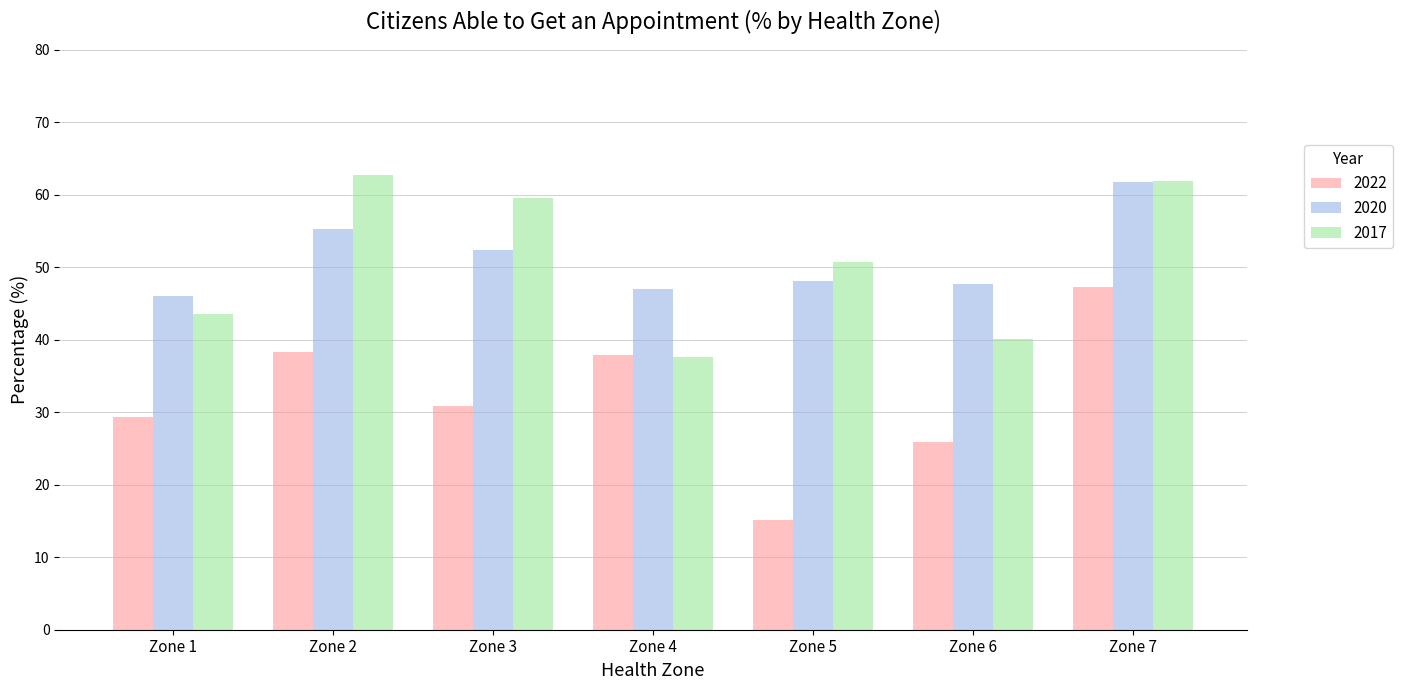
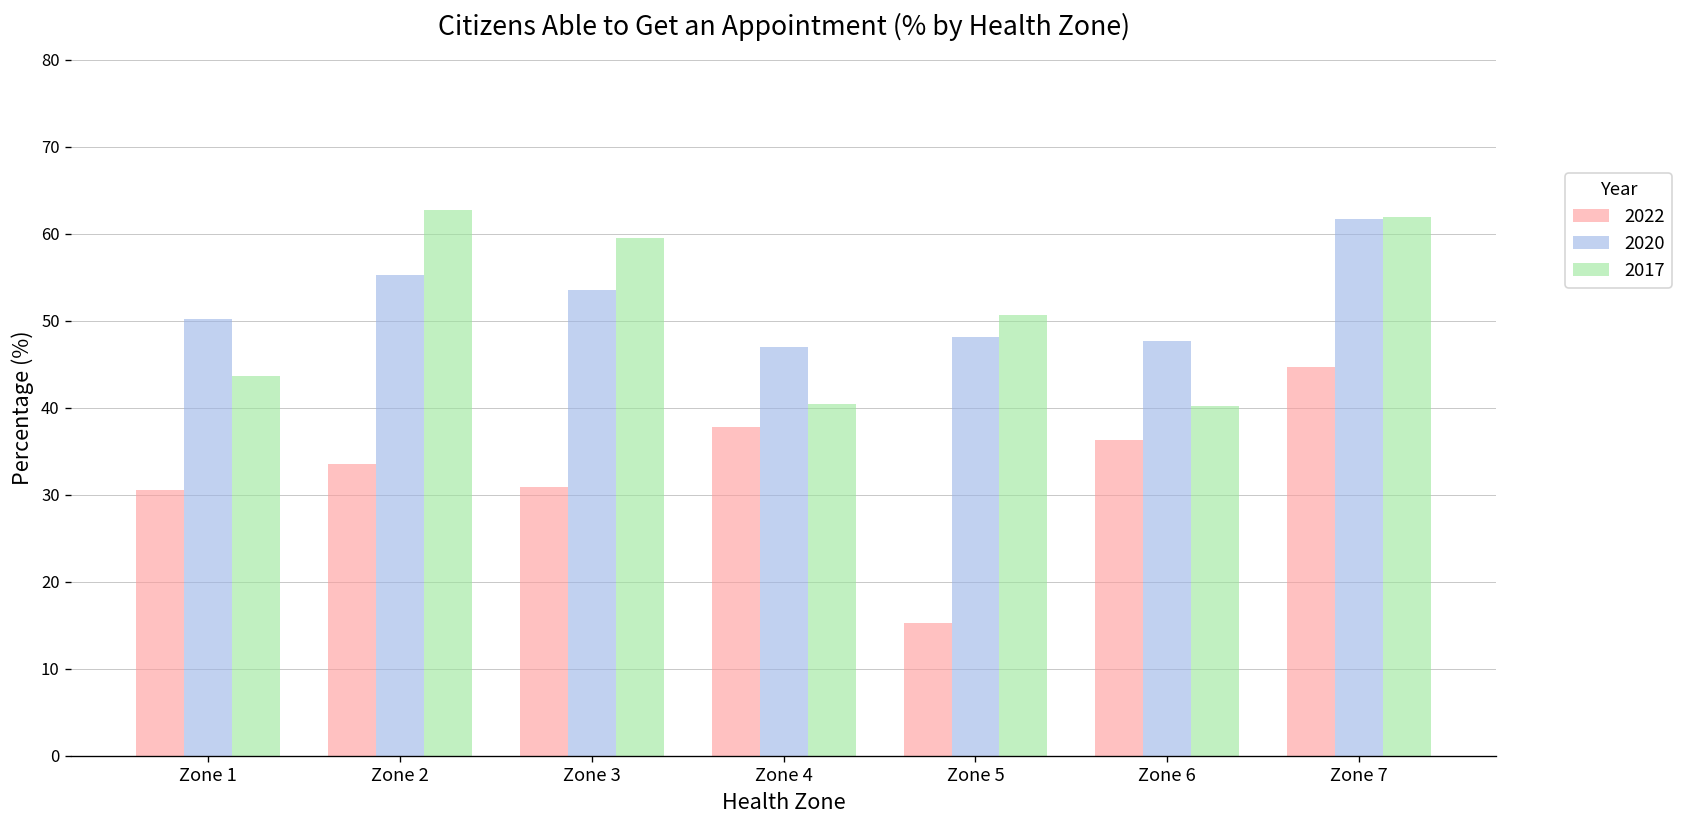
2022, Zone 1: 29 -> 31
2020, Zone 1: 46 -> 50
2022, Zone 2: 38 -> 34
2020, Zone 3: 52 -> 54
2017, Zone 4: 38 -> 40
2022, Zone 6: 26 -> 36
2022, Zone 7: 47 -> 45
